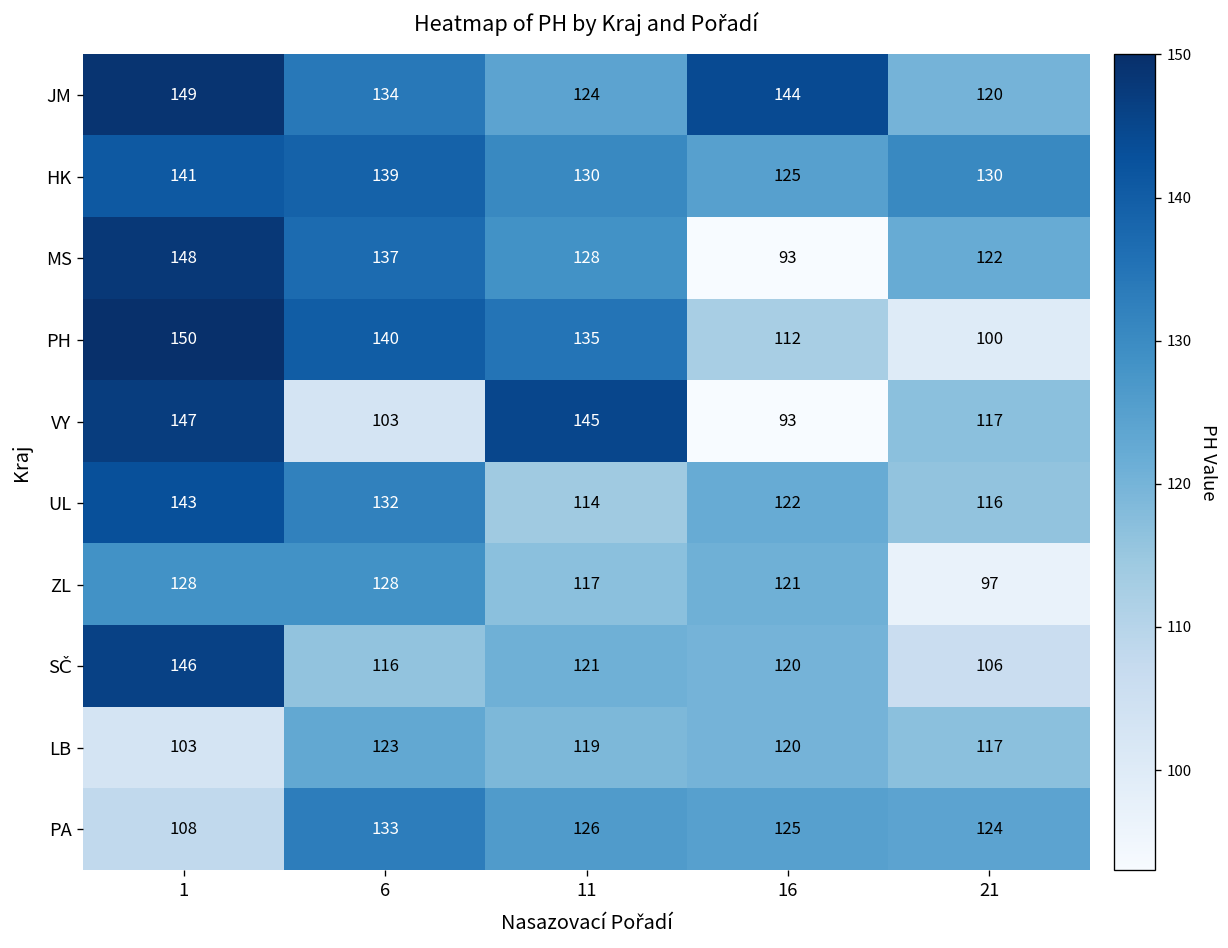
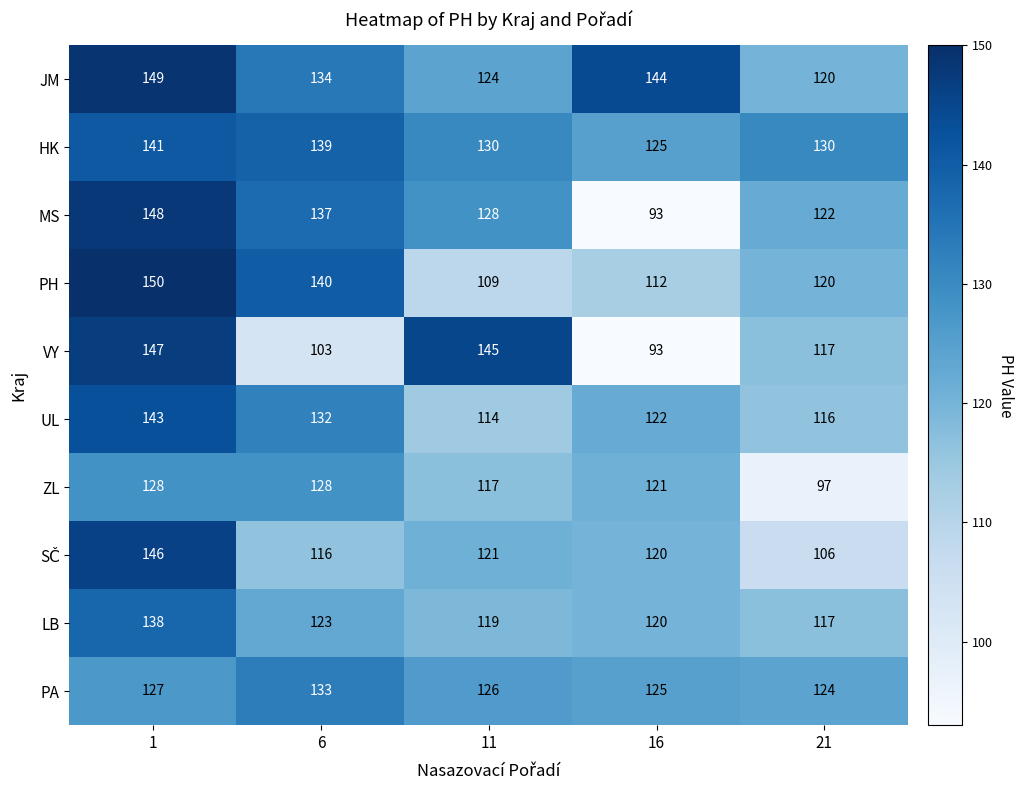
PH, 11: 135 -> 109
PH, 21: 100 -> 120
LB, 1: 103 -> 138
PA, 1: 108 -> 127
